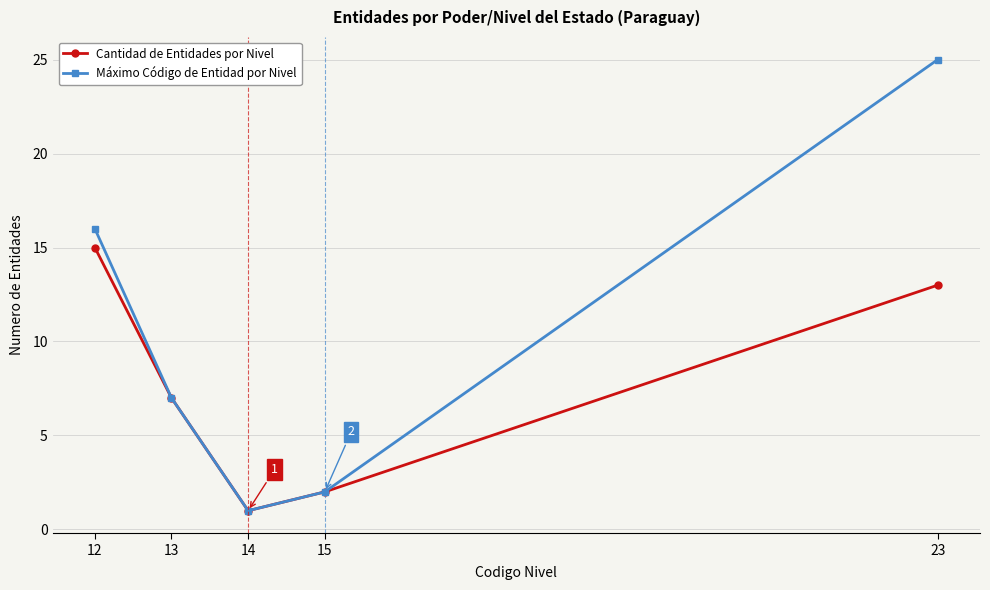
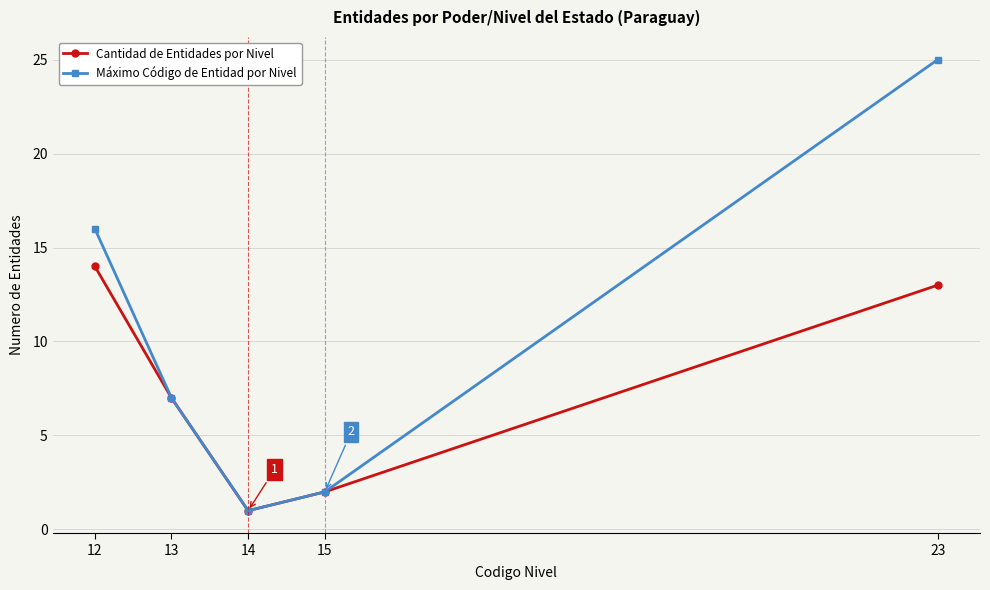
Cantidad de Entidades por Nivel, 12: 15 -> 14
